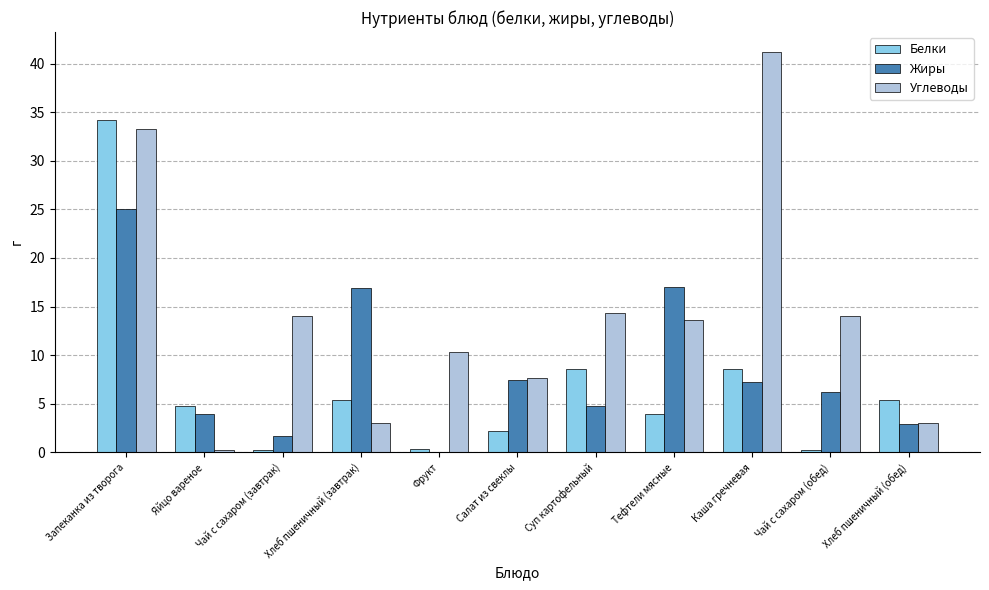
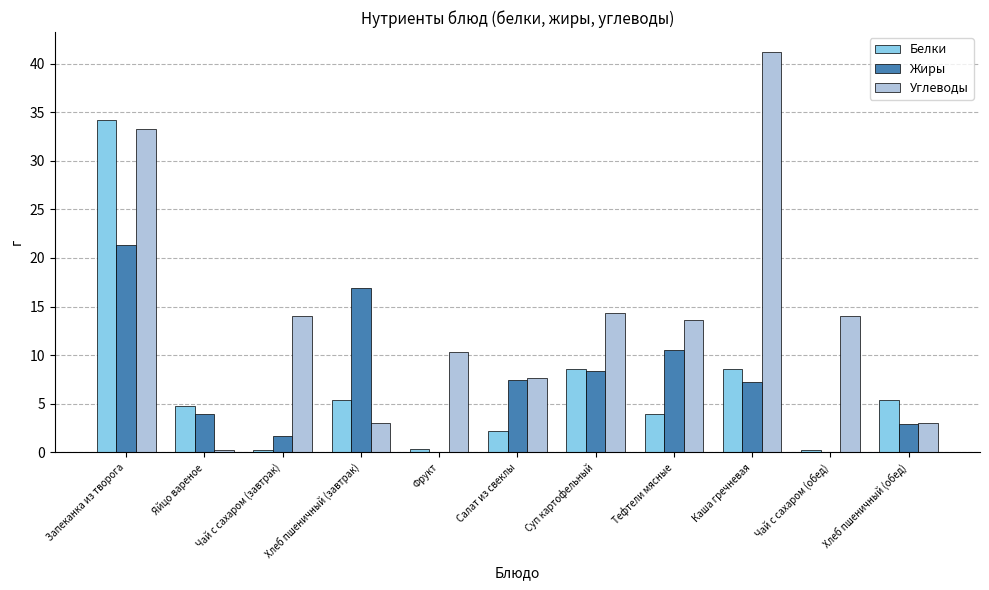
Жиры, Запеканка из творога: 25 -> 21
Жиры, Суп картофельный: 5 -> 8
Жиры, Тефтели мясные: 17 -> 11
Жиры, Чай с сахаром (обед): 6 -> 0
